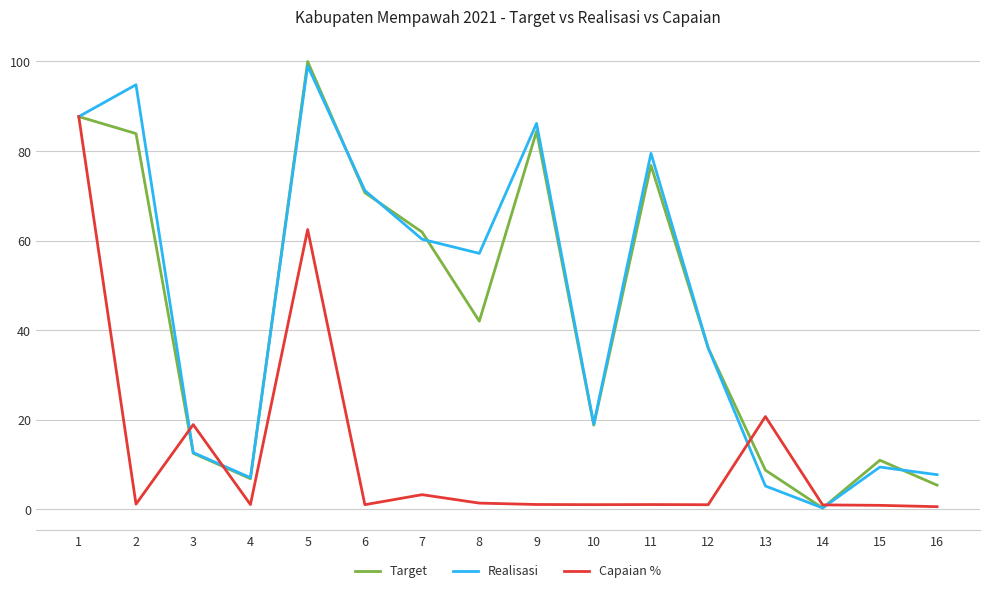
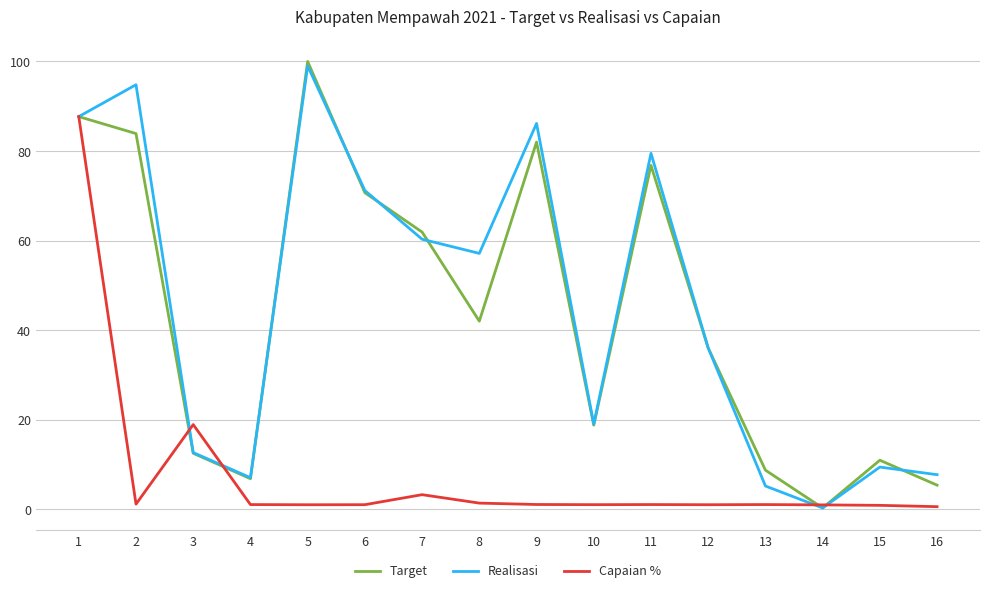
Capaian %, 5: 62 -> 1
Target, 9: 84 -> 82
Capaian %, 13: 21 -> 1
